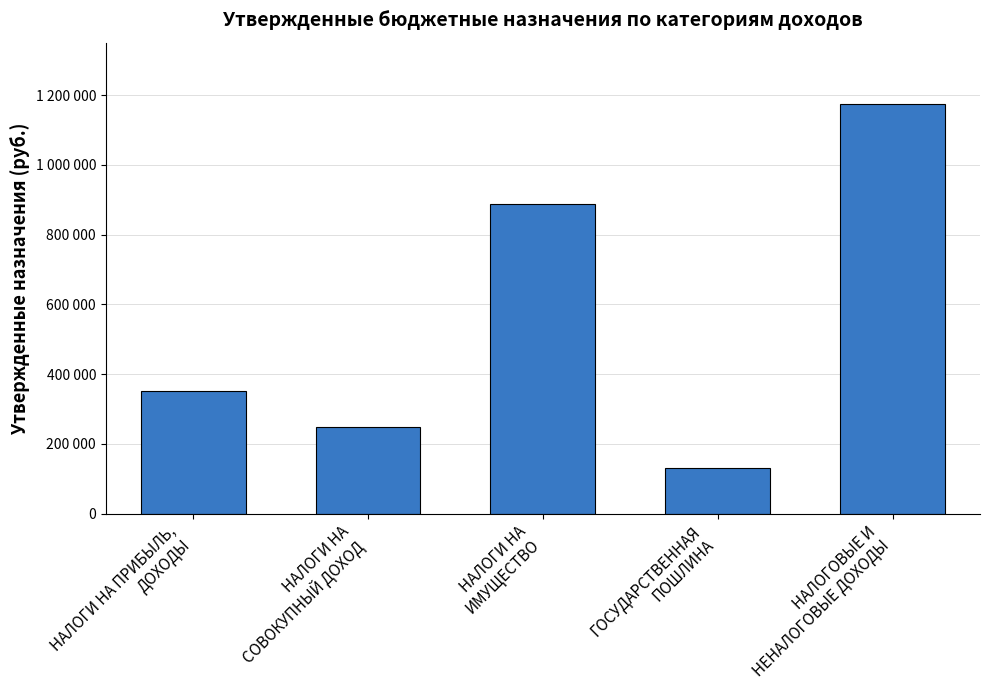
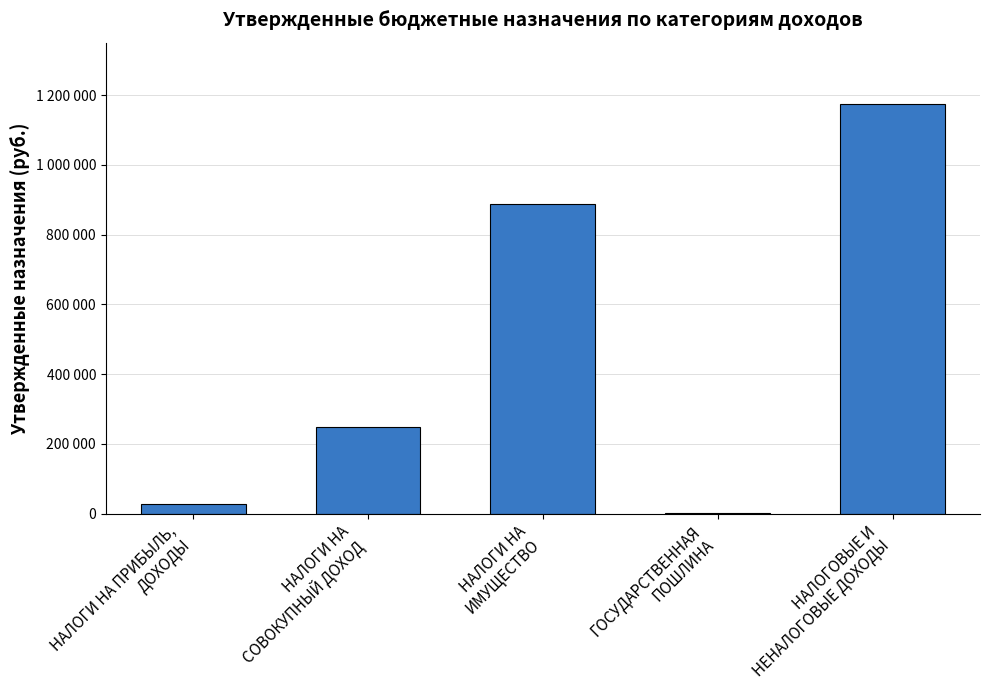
НАЛОГИ НА ПРИБЫЛЬ, ДОХОДЫ: 350000 -> 30000
ГОСУДАРСТВЕННАЯ ПОШЛИНА: 130000 -> 0
